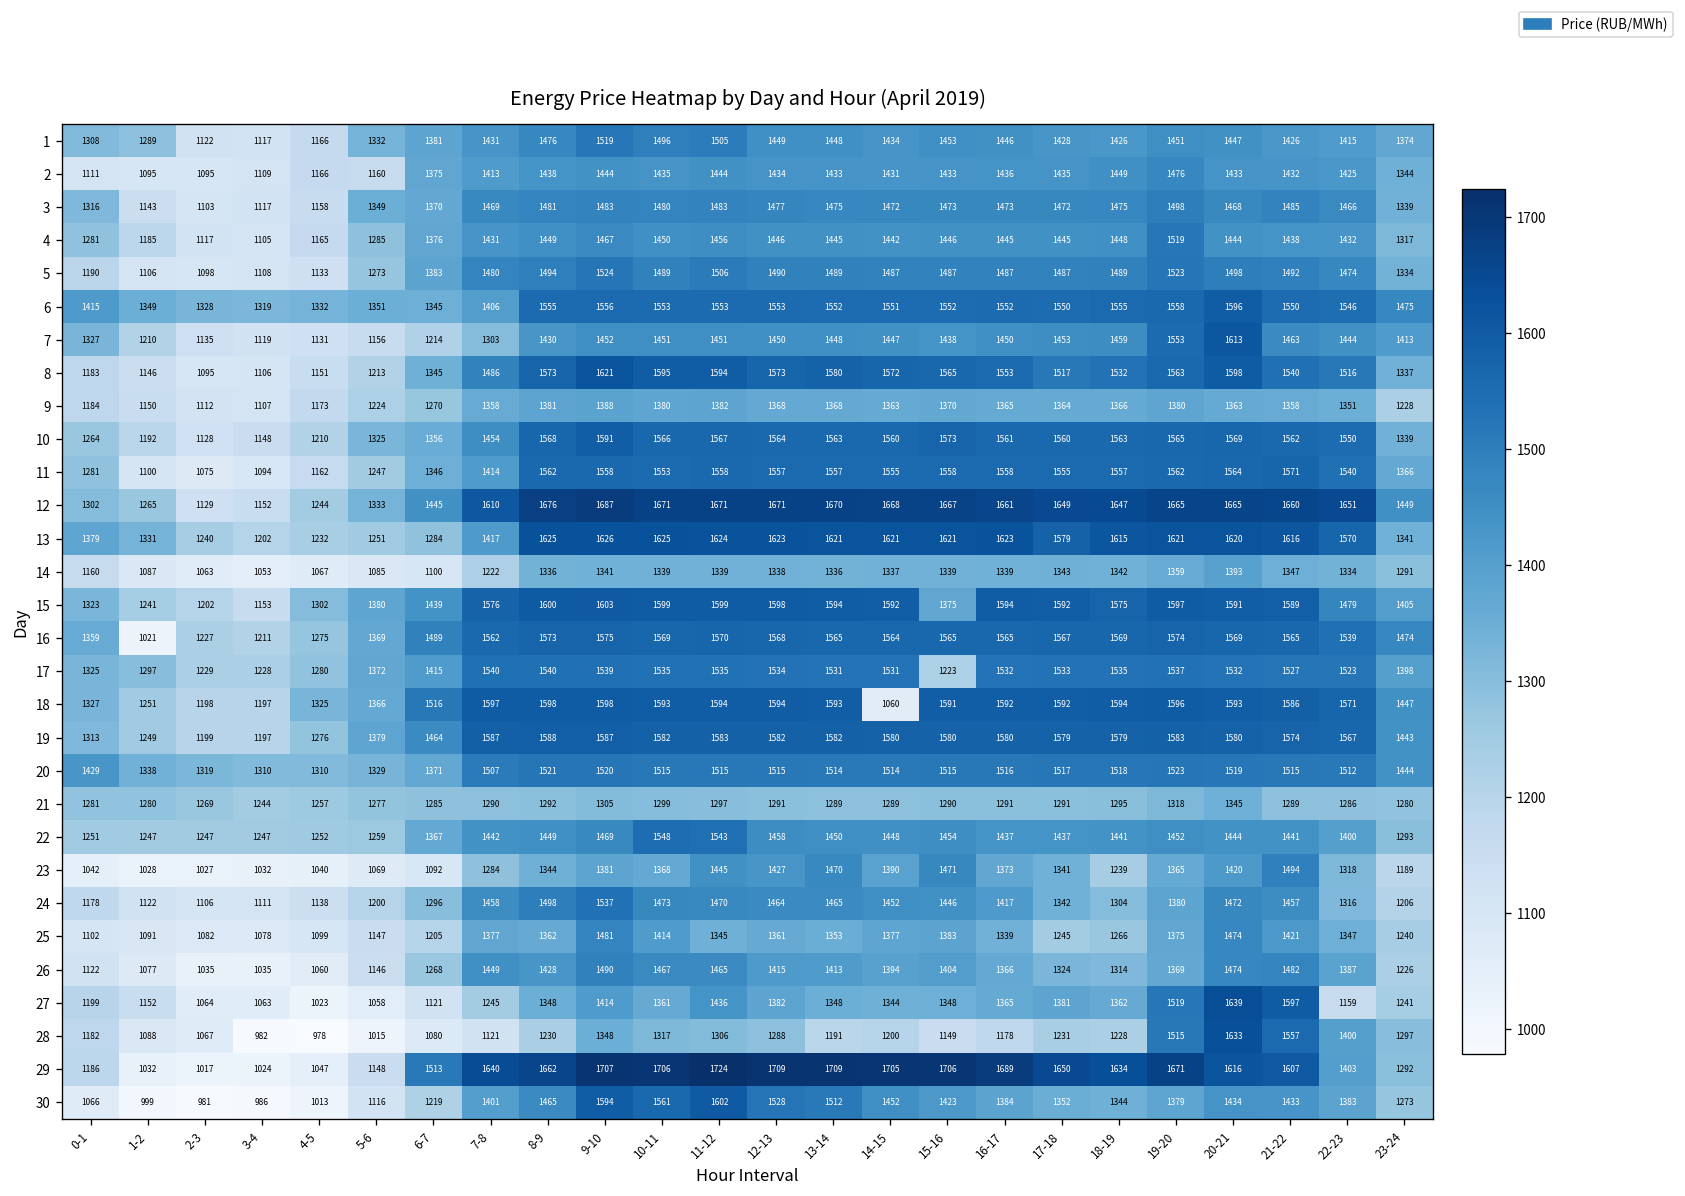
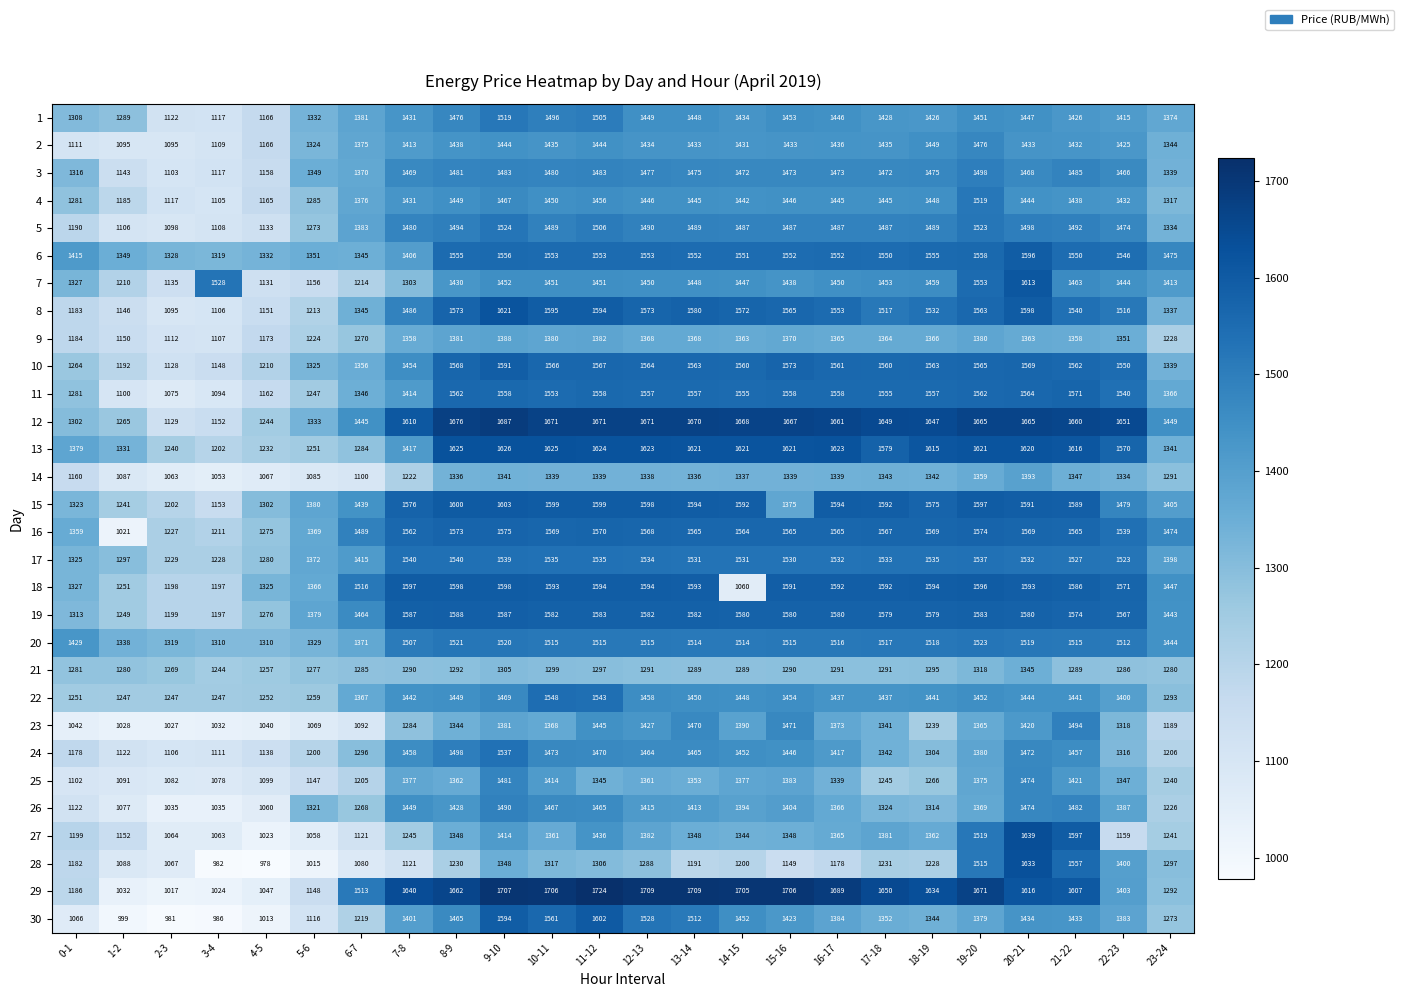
2, 5-6: 1160 -> 1324
7, 3-4: 1119 -> 1528
17, 15-16: 1223 -> 1530
26, 5-6: 1146 -> 1321
